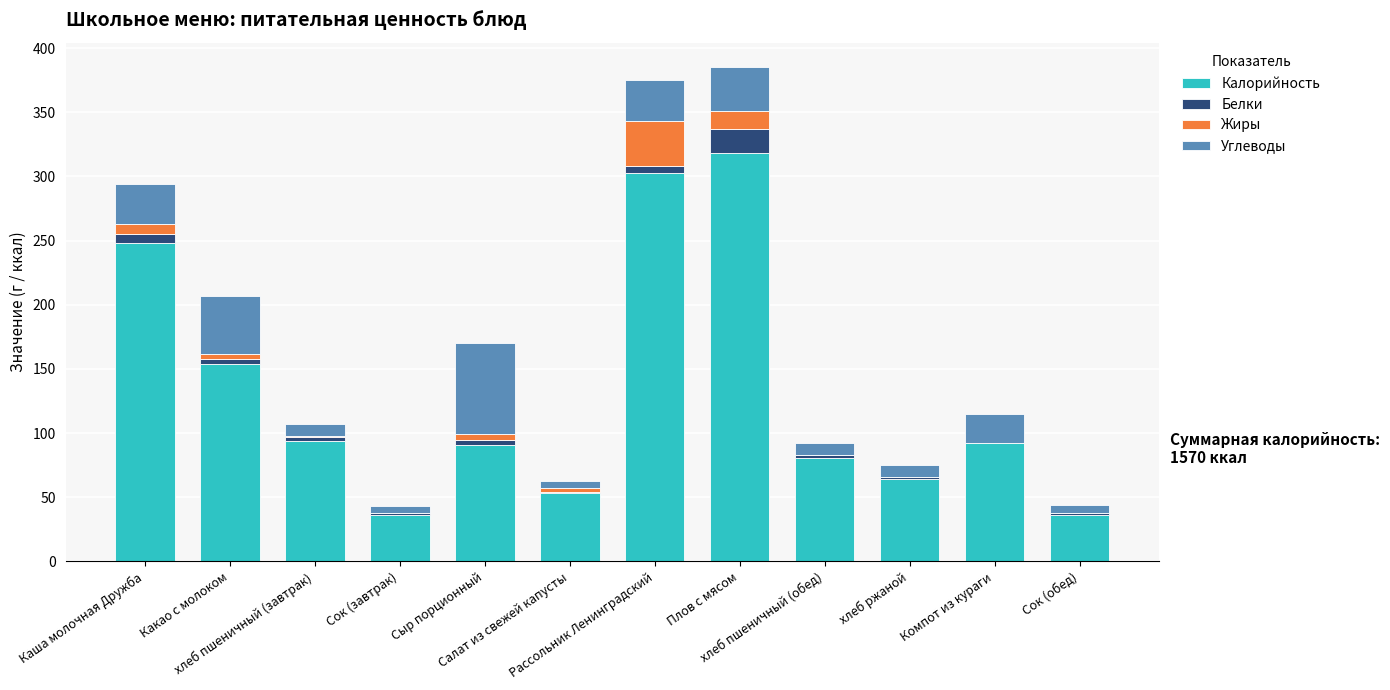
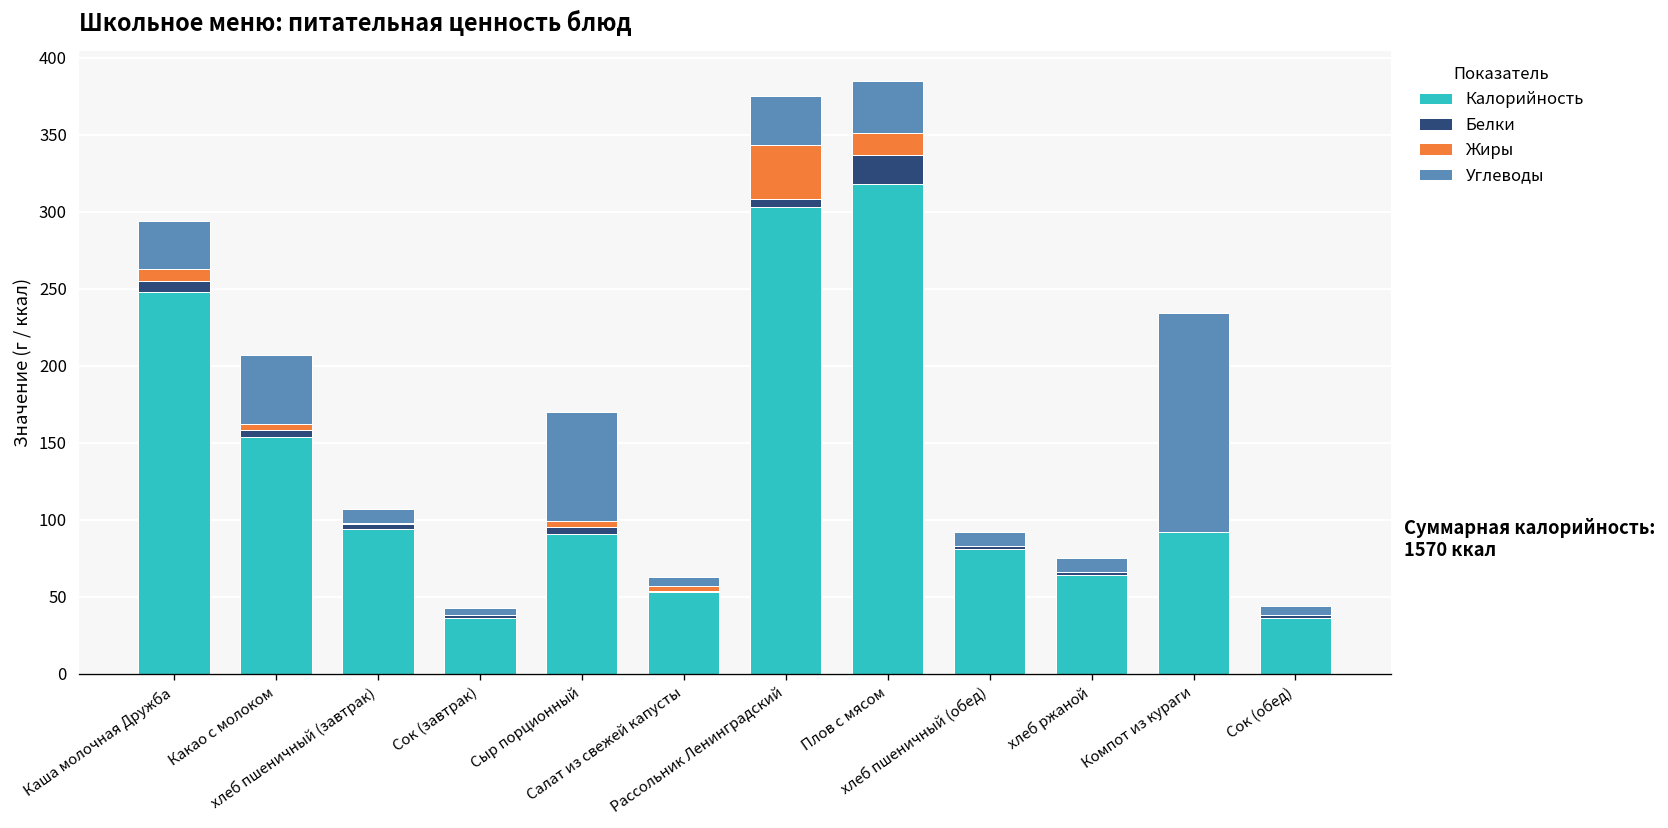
Углеводы, Компот из кураги: 23 -> 142
